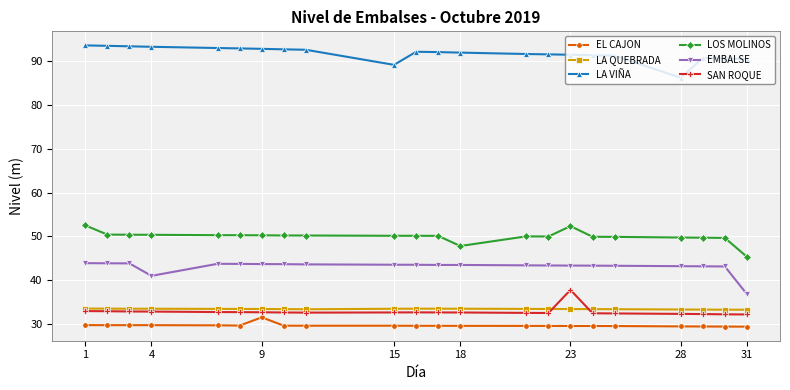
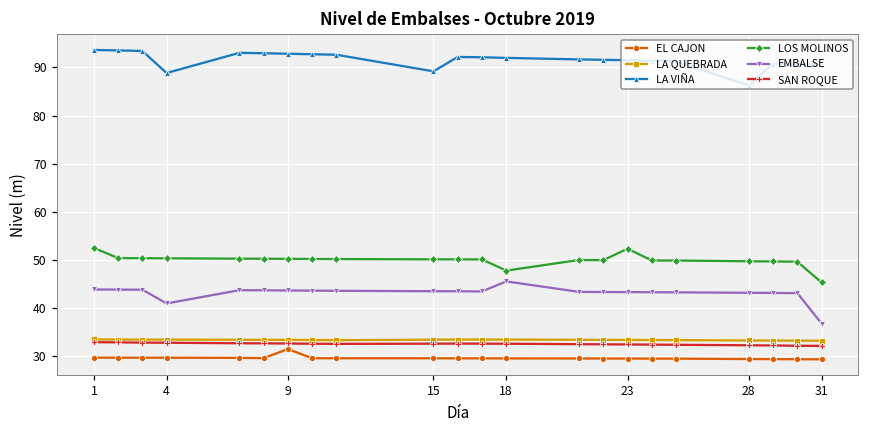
LA VIÑA, 4: 93 -> 89
EMBALSE, 18: 43 -> 46
SAN ROQUE, 23: 38 -> 32
